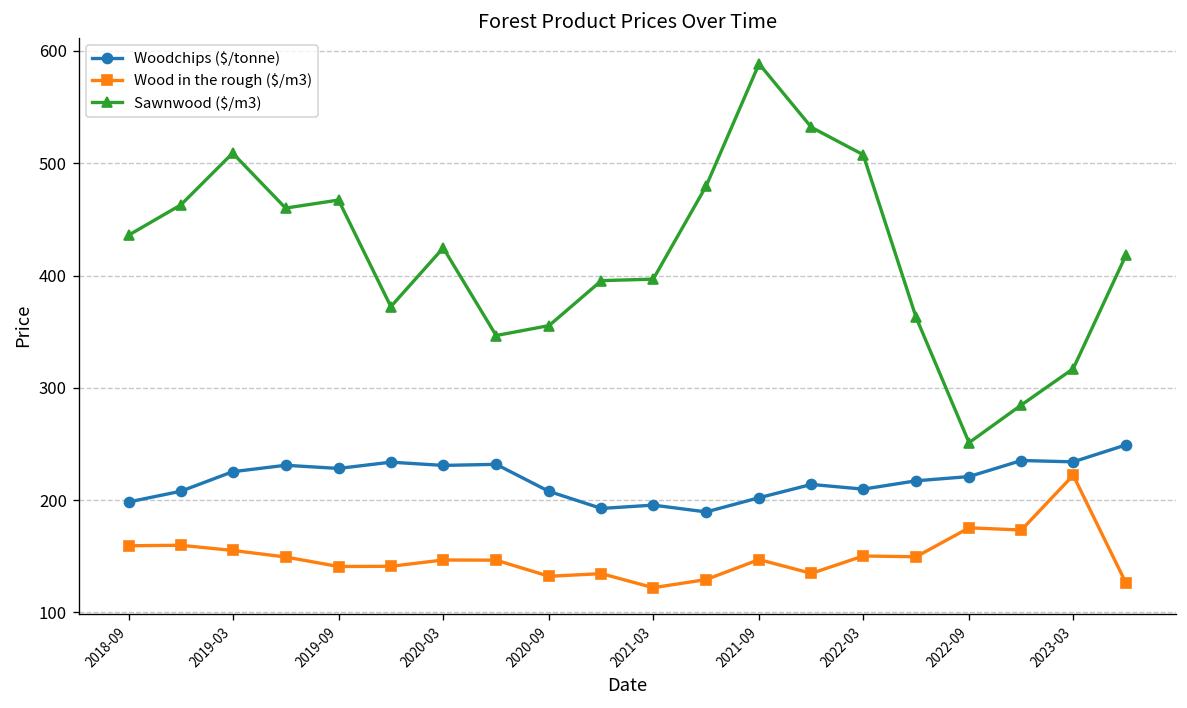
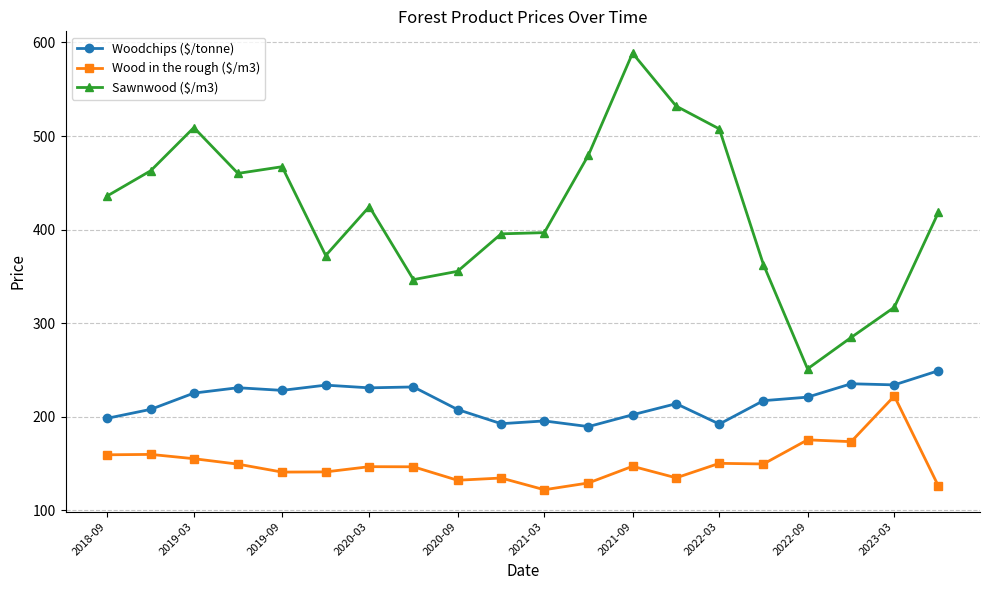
Woodchips ($/tonne), 2022-03: 210 -> 190
